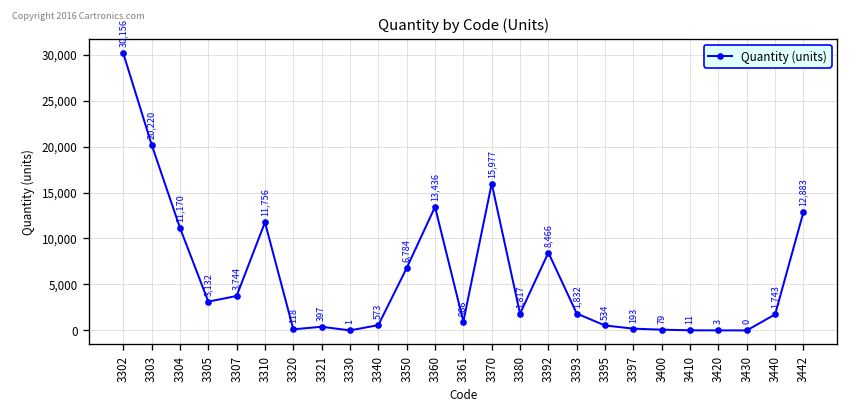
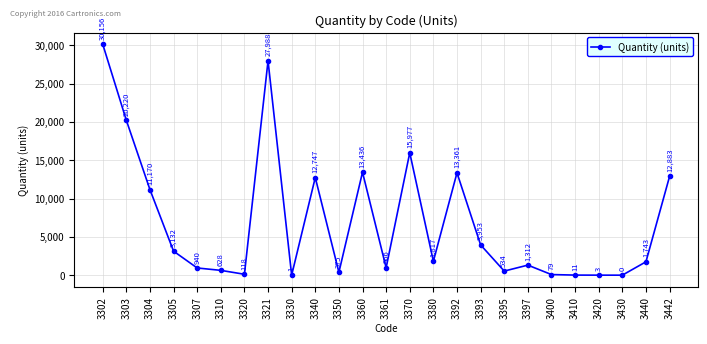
3307: 3,744 -> 940
3310: 11,756 -> 628
3321: 397 -> 27,988
3340: 573 -> 12,747
3350: 6,784 -> 375
3392: 8,466 -> 13,361
3393: 1,832 -> 3,953
3397: 193 -> 1,312
